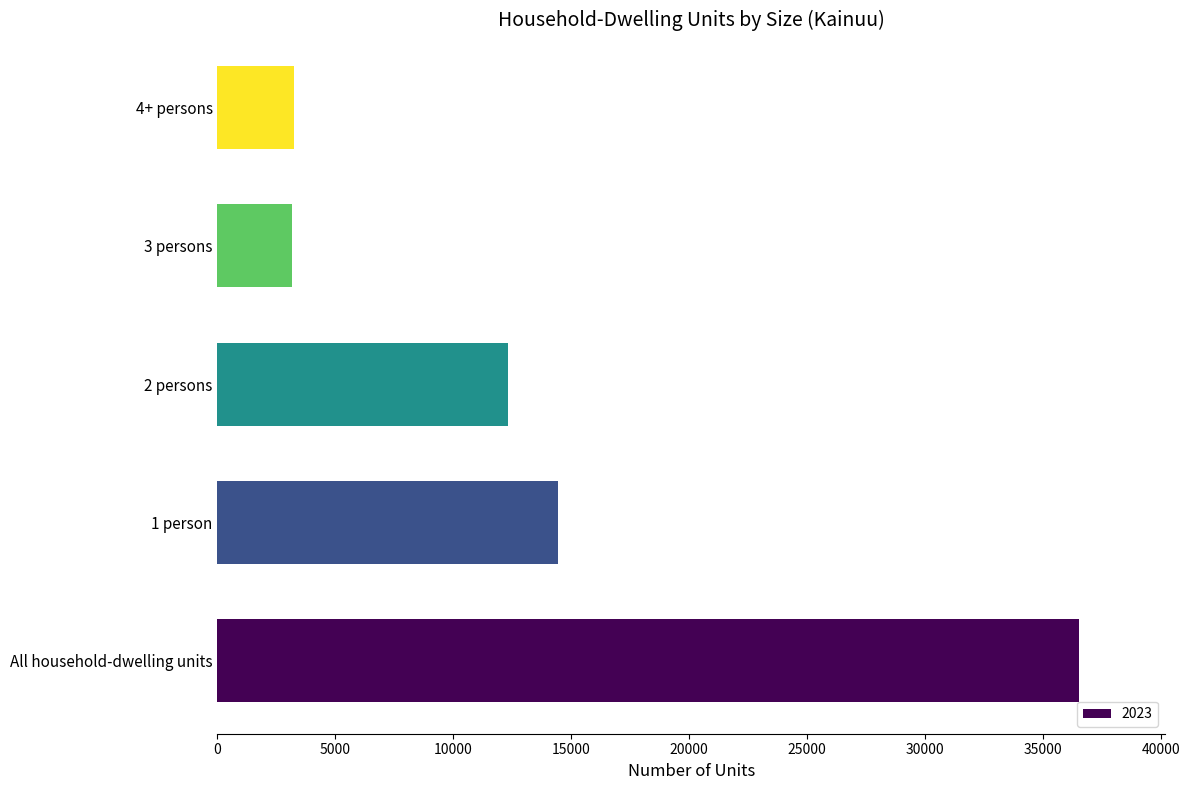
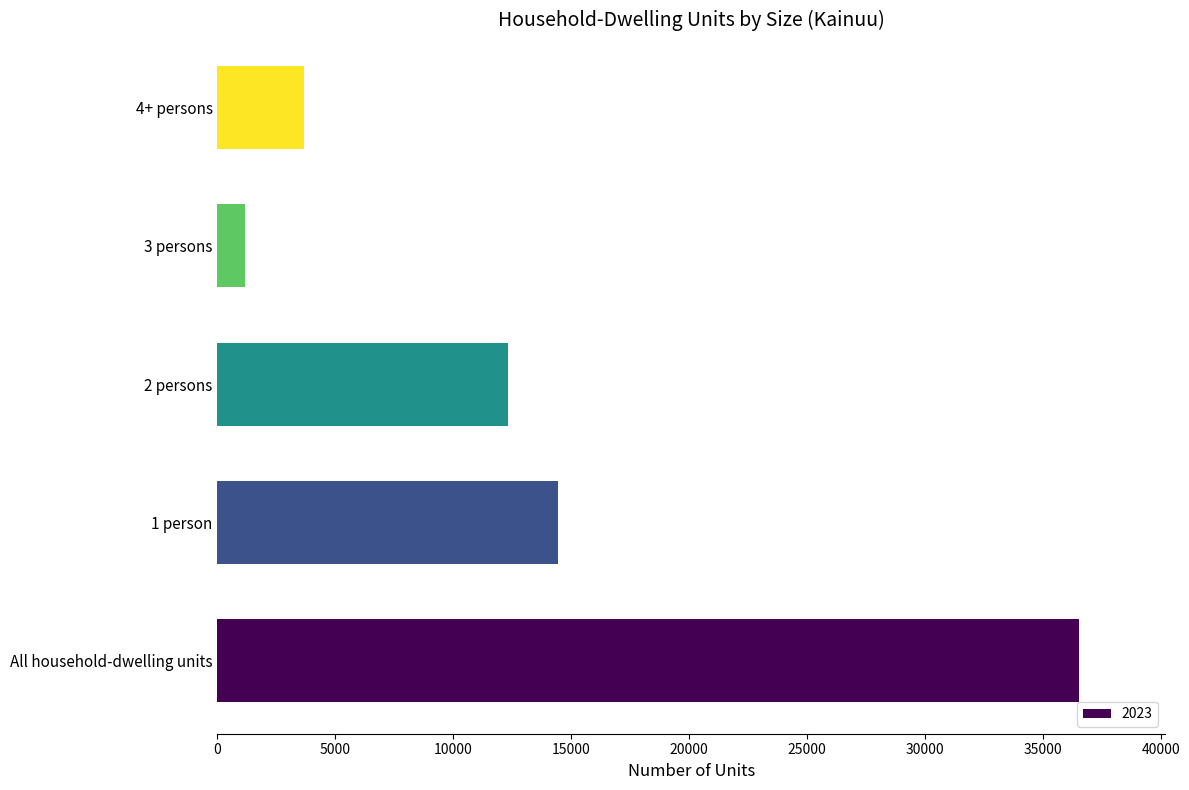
4+ persons: 3300 -> 3700
3 persons: 3200 -> 1200
